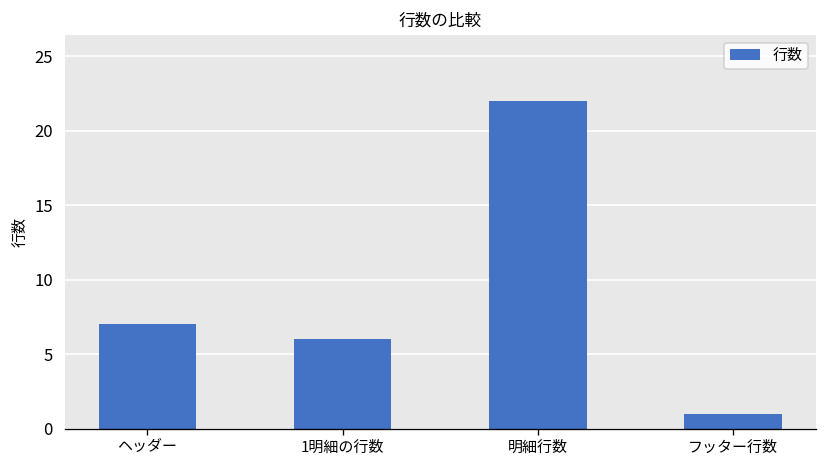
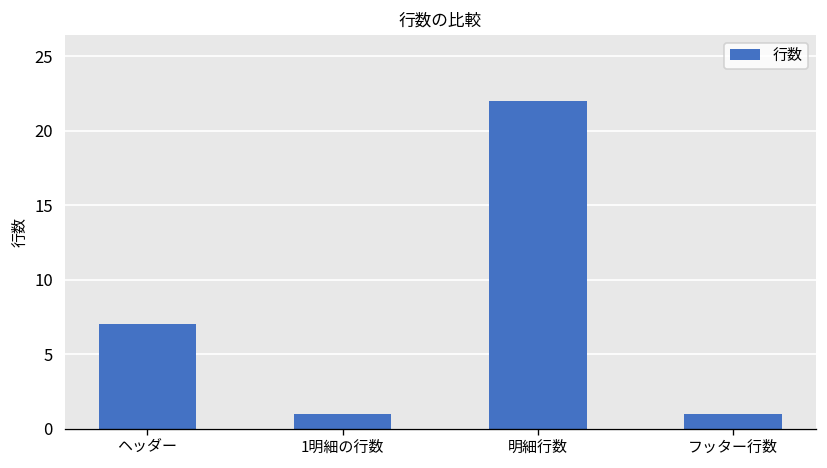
1明細の行数: 6 -> 1
